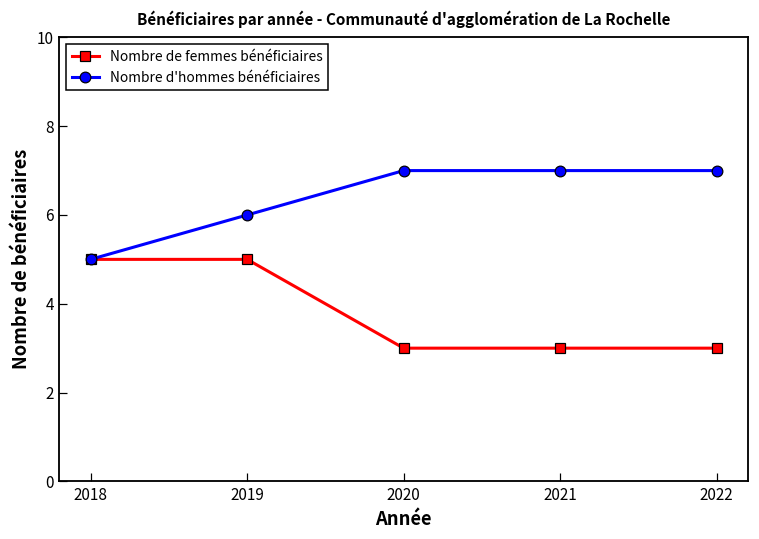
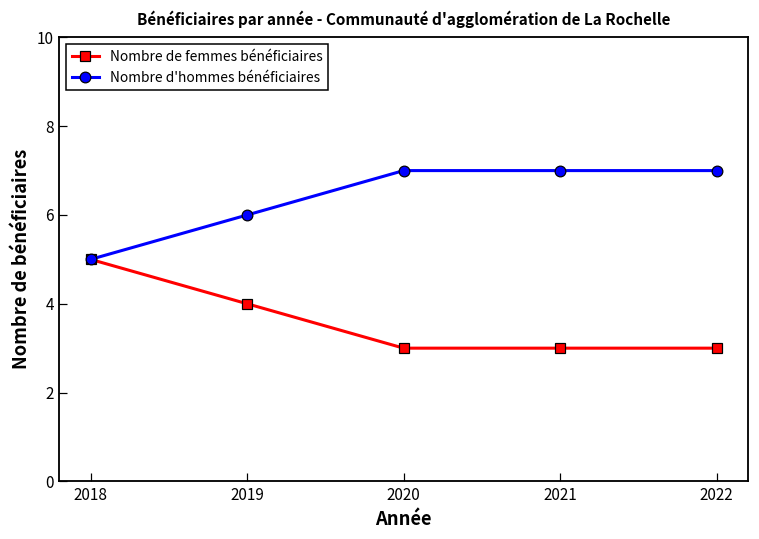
Nombre de femmes bénéficiaires, 2019: 5 -> 4
